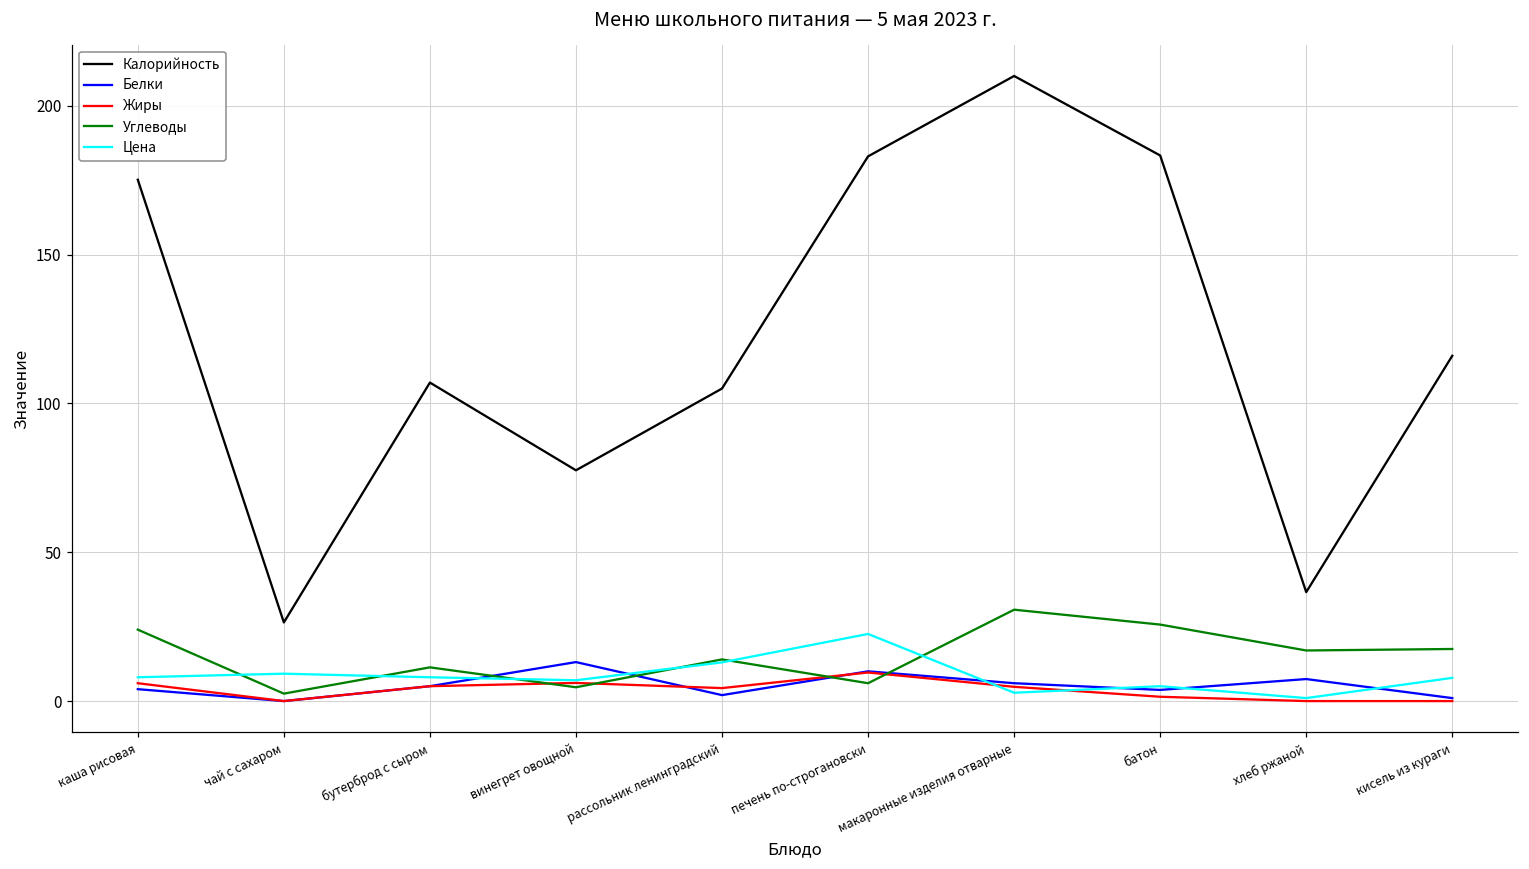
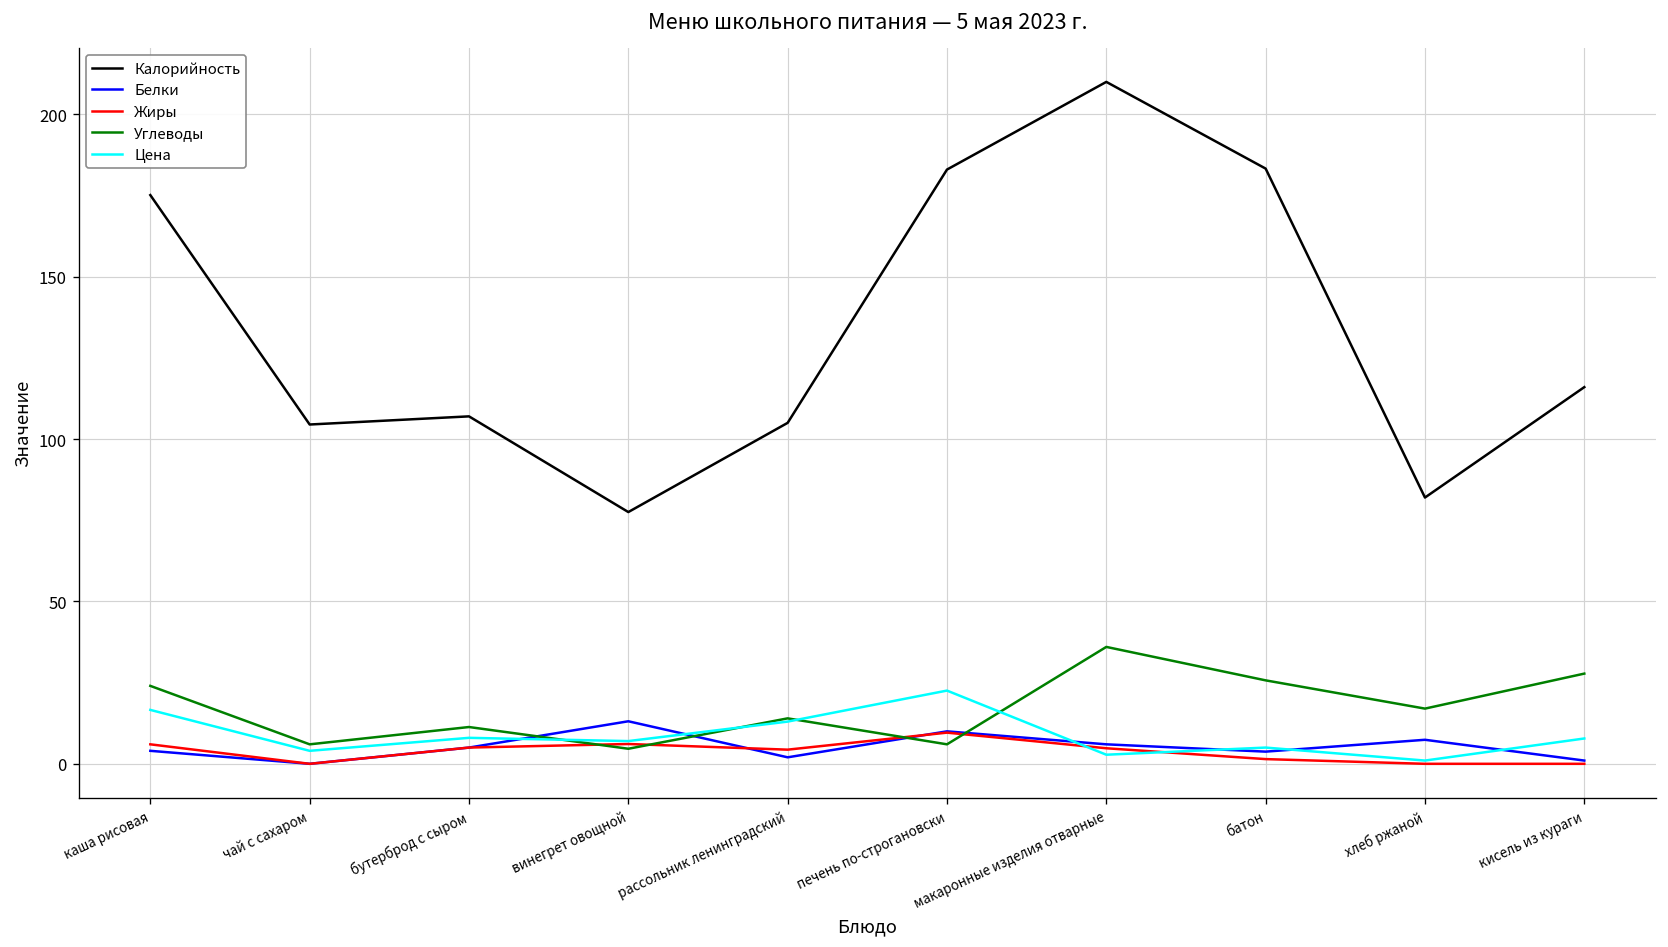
Цена, каша рисовая: 8 -> 17
Калорийность, чай с сахаром: 26 -> 104
Углеводы, чай с сахаром: 3 -> 6
Цена, чай с сахаром: 9 -> 4
Углеводы, макаронные изделия отварные: 31 -> 36
Калорийность, хлеб ржаной: 37 -> 82
Углеводы, кисель из кураги: 18 -> 28
